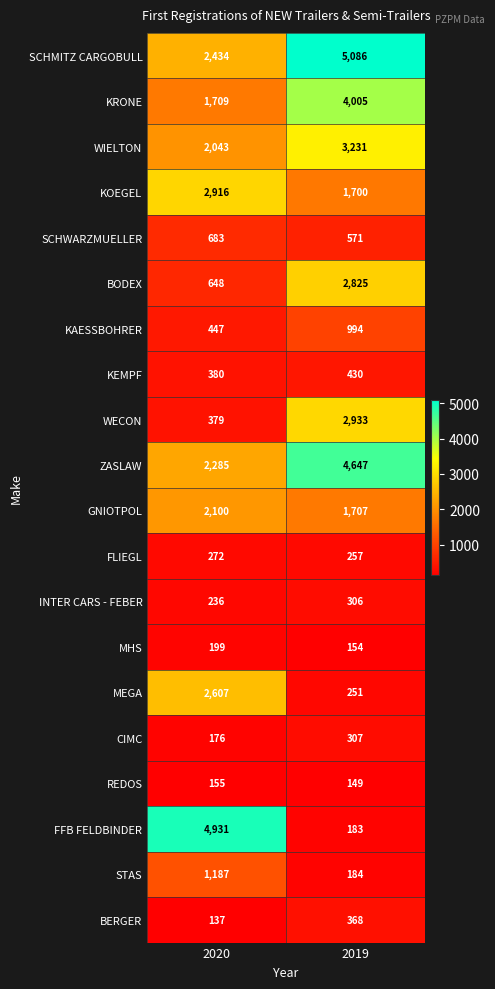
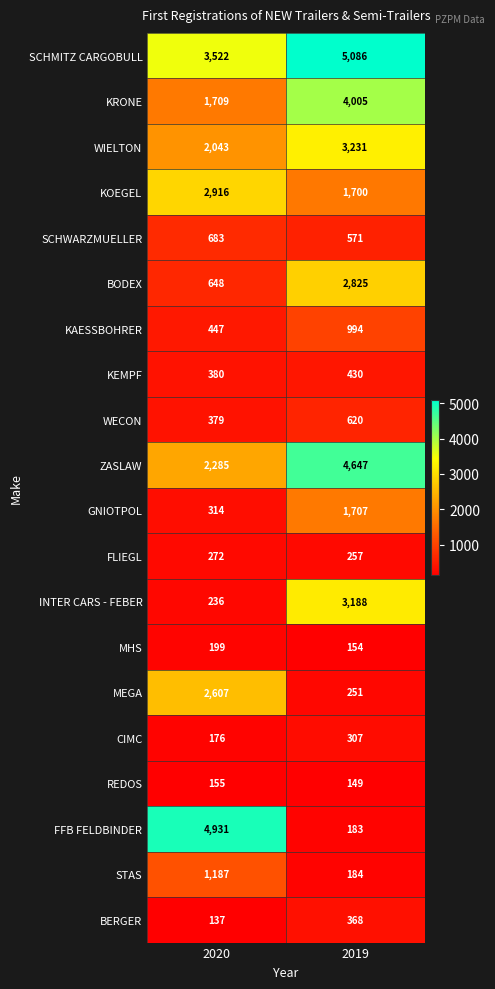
SCHMITZ CARGOBULL, 2020: 2,434 -> 3,522
WECON, 2019: 2,933 -> 620
GNIOTPOL, 2020: 2,100 -> 314
INTER CARS - FEBER, 2019: 306 -> 3,188
